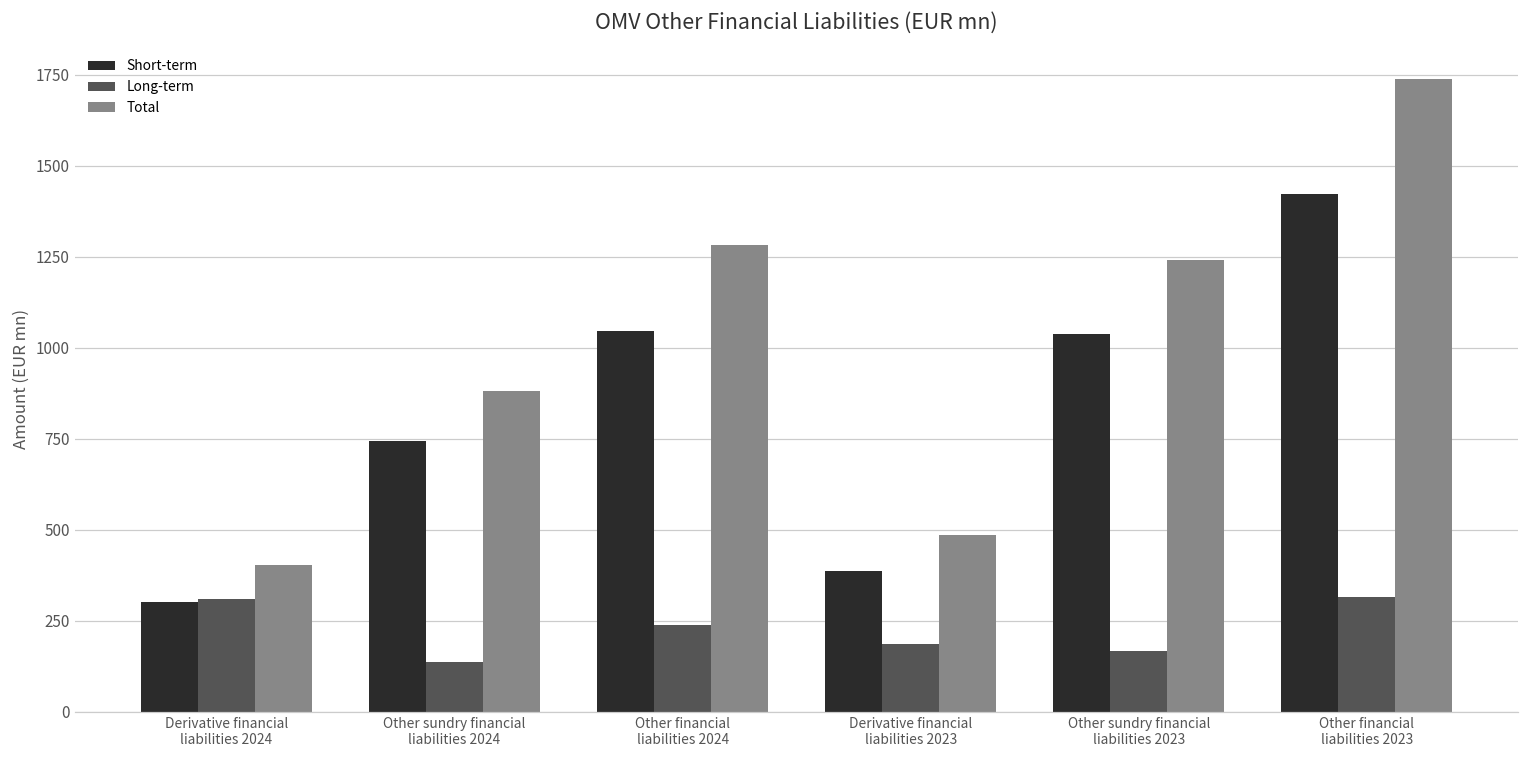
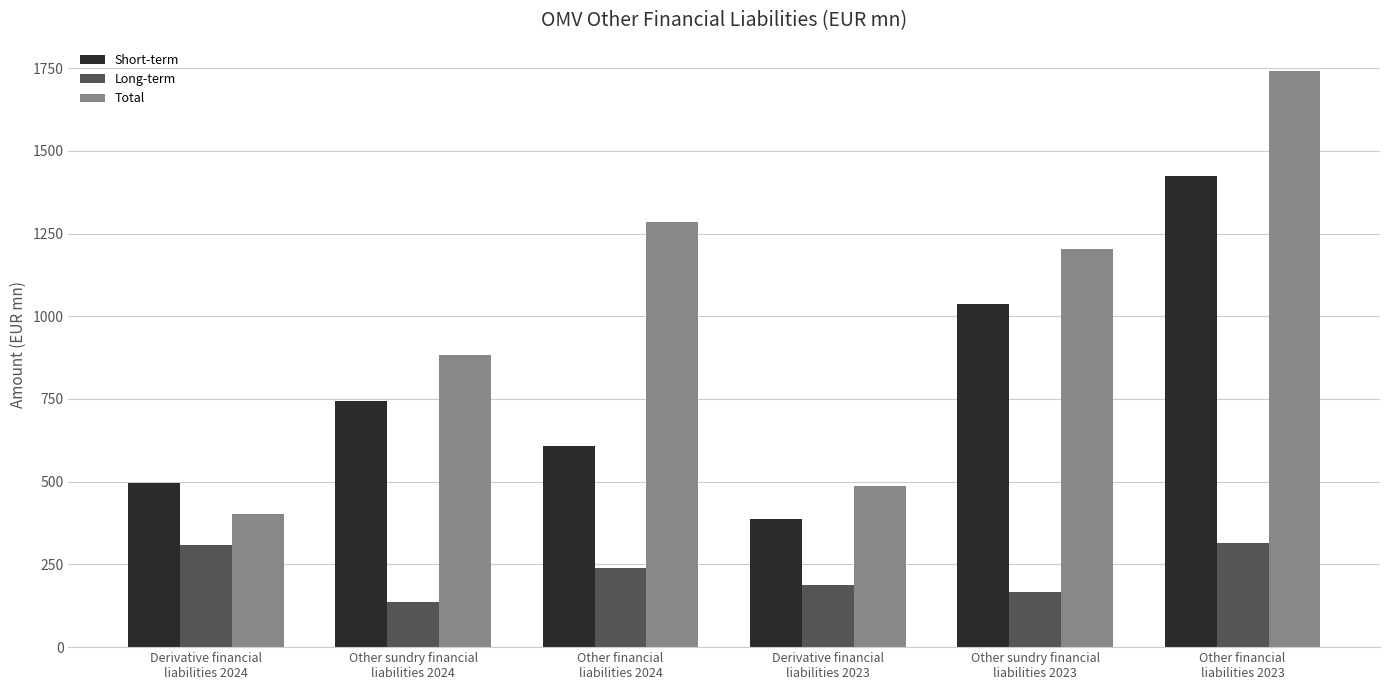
Short-term, Derivative financial liabilities 2024: 300 -> 500
Short-term, Other financial liabilities 2024: 1050 -> 610
Total, Other sundry financial liabilities 2023: 1240 -> 1200
